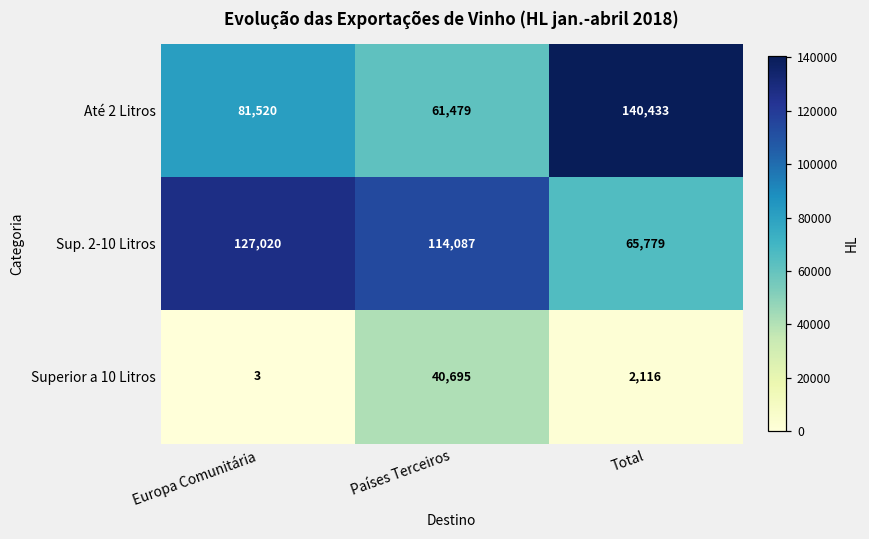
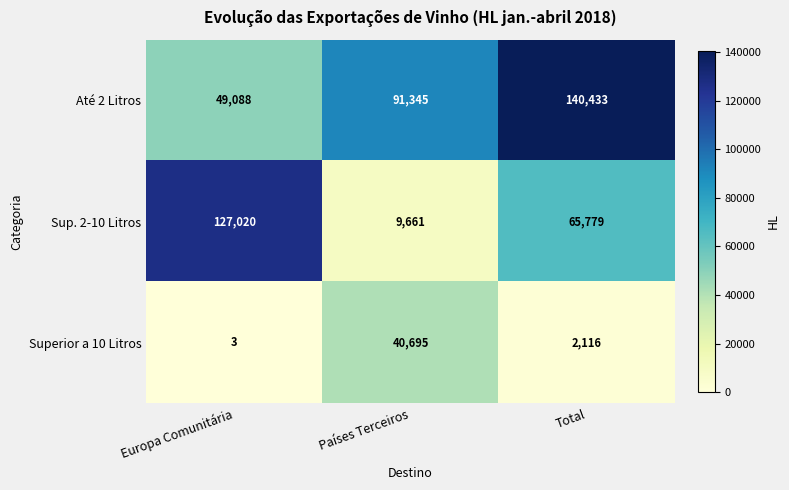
Até 2 Litros, Europa Comunitária: 81,520 -> 49,088
Até 2 Litros, Países Terceiros: 61,479 -> 91,345
Sup. 2-10 Litros, Países Terceiros: 114,087 -> 9,661
